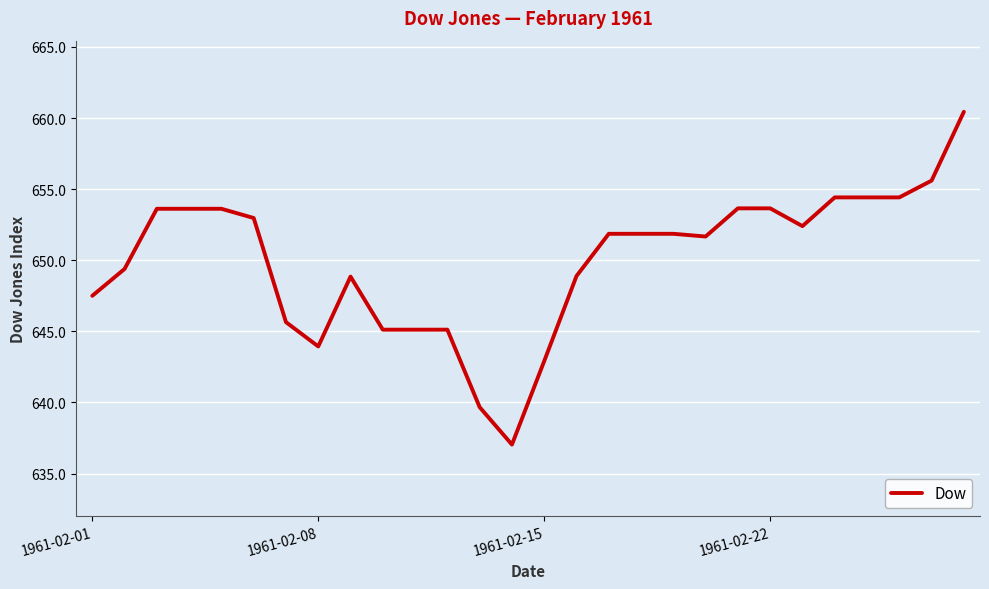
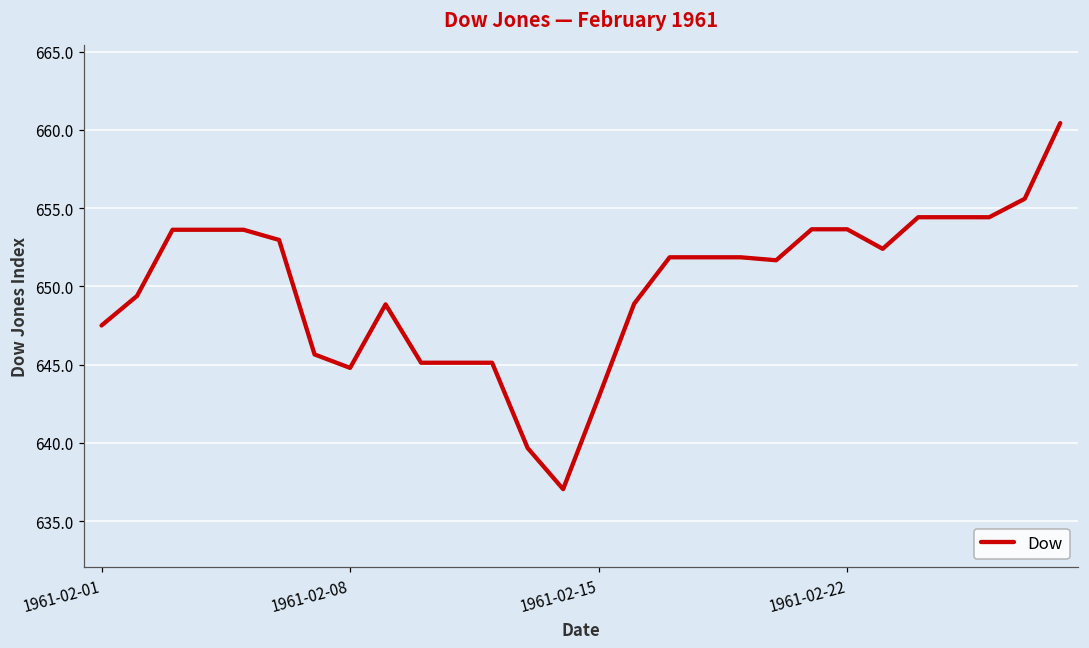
1961-02-08: 643.9 -> 644.8
